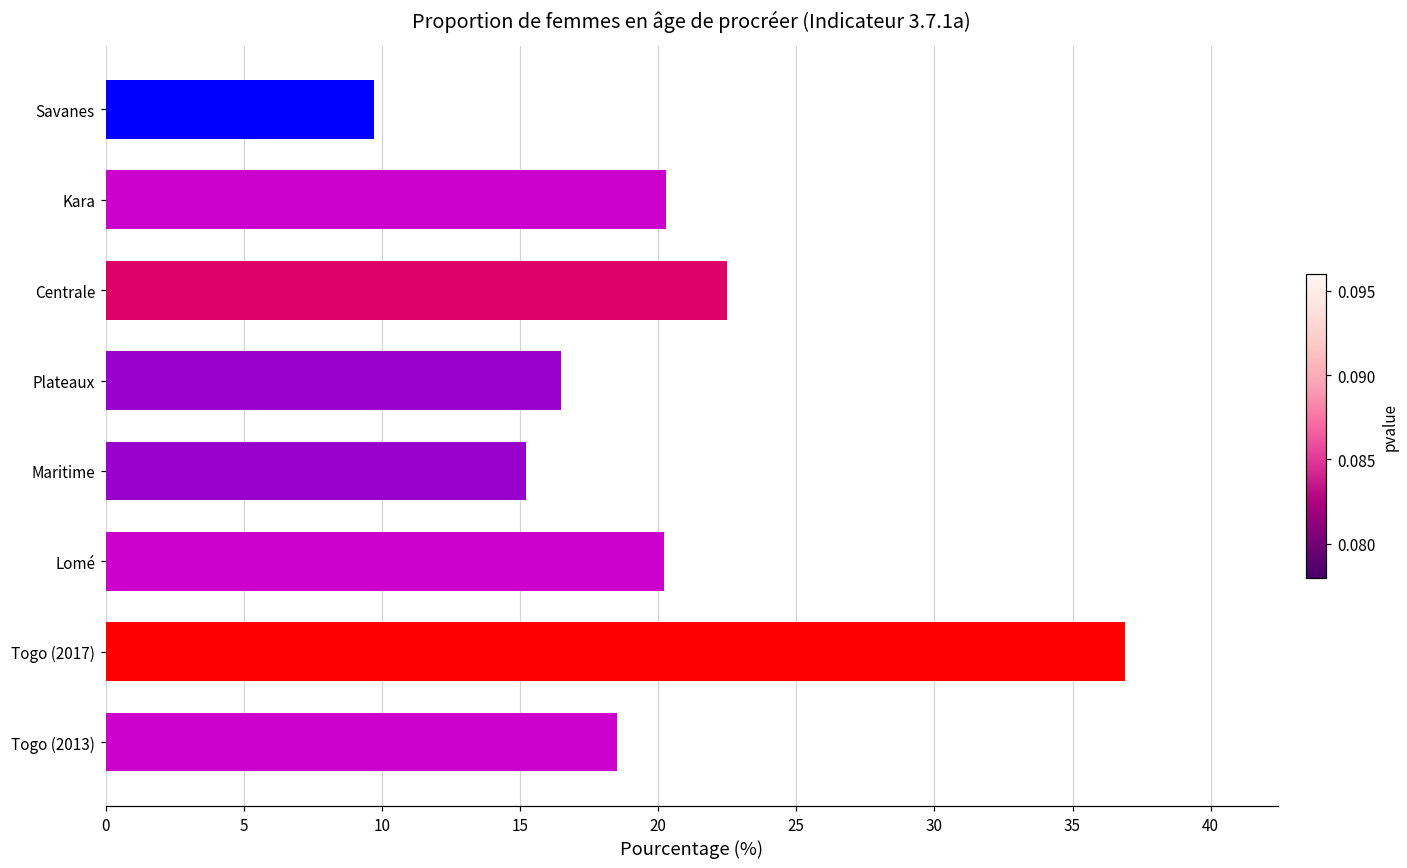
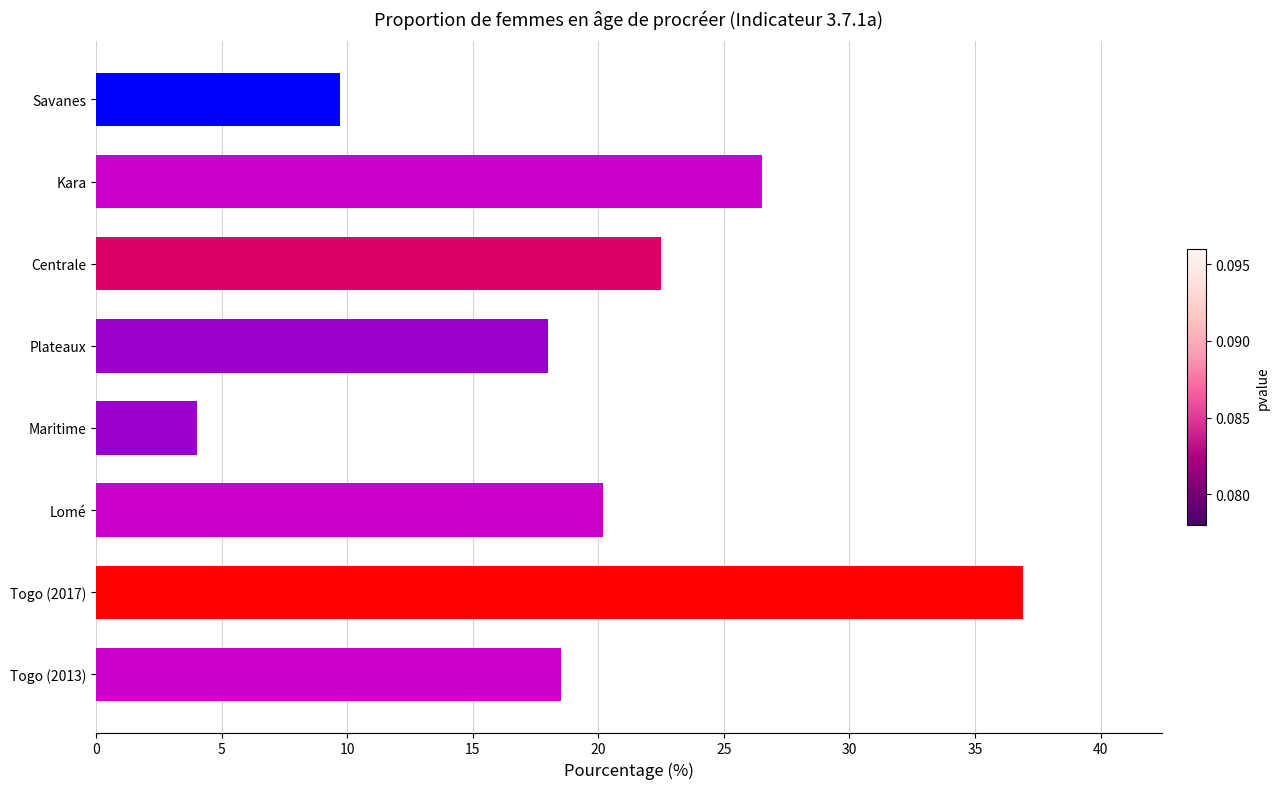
Kara: 20.3 -> 26.5
Plateaux: 16.5 -> 18.0
Maritime: 15.2 -> 4.0
